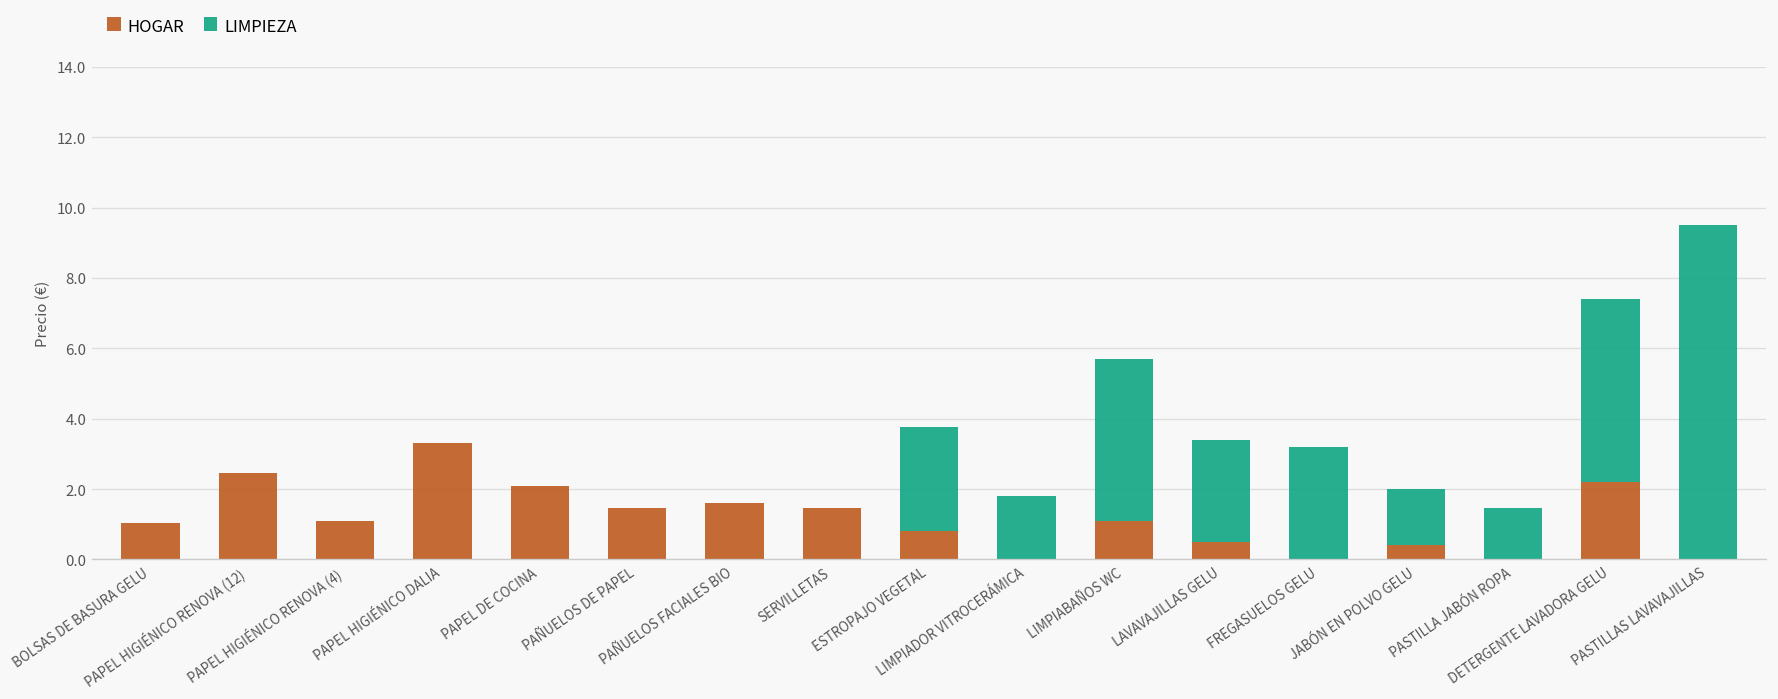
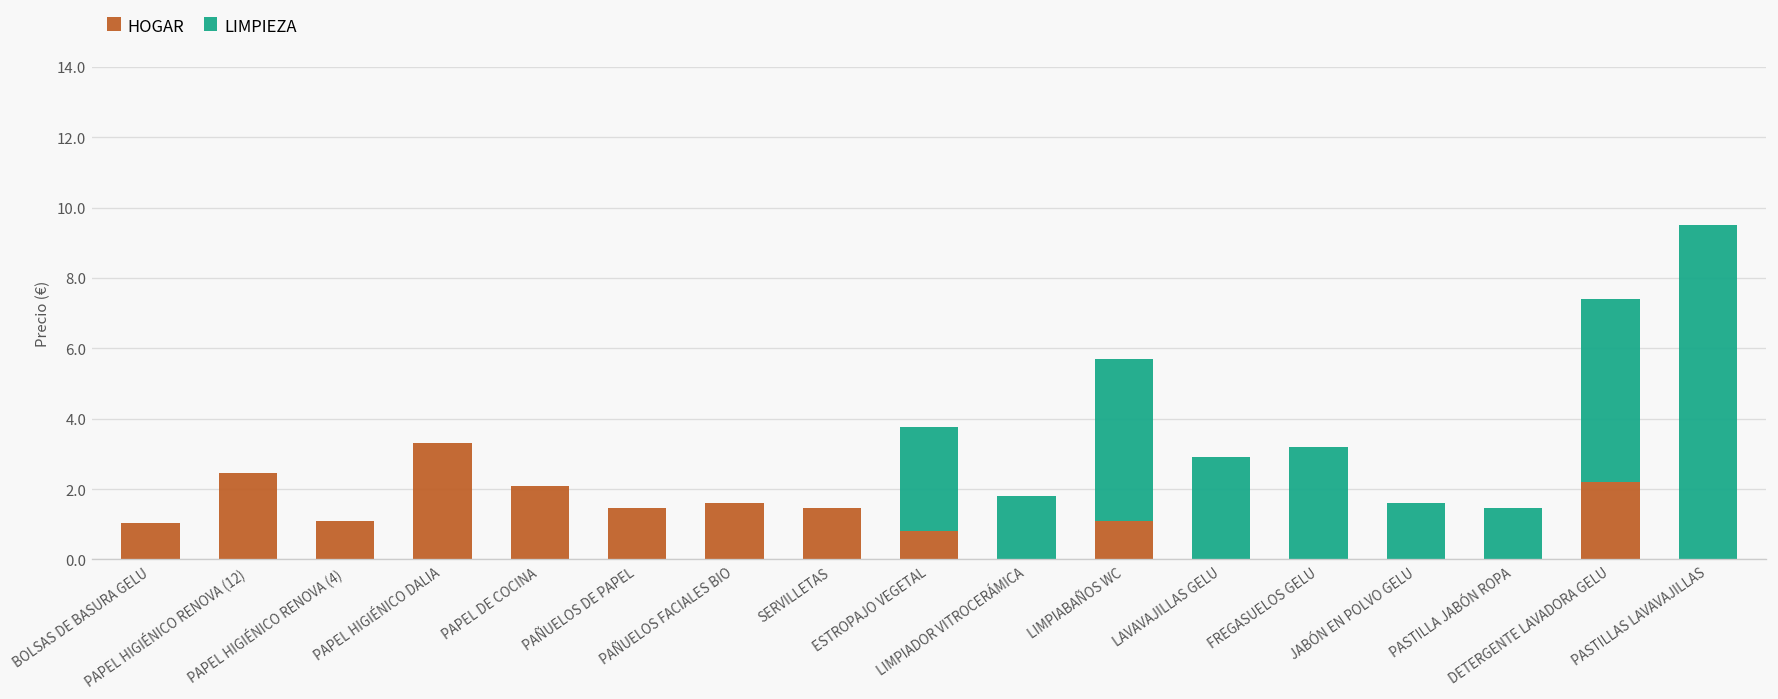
HOGAR, LAVAVAJILLAS GELU: 0.5 -> 0.0
HOGAR, JABÓN EN POLVO GELU: 0.4 -> 0.0
